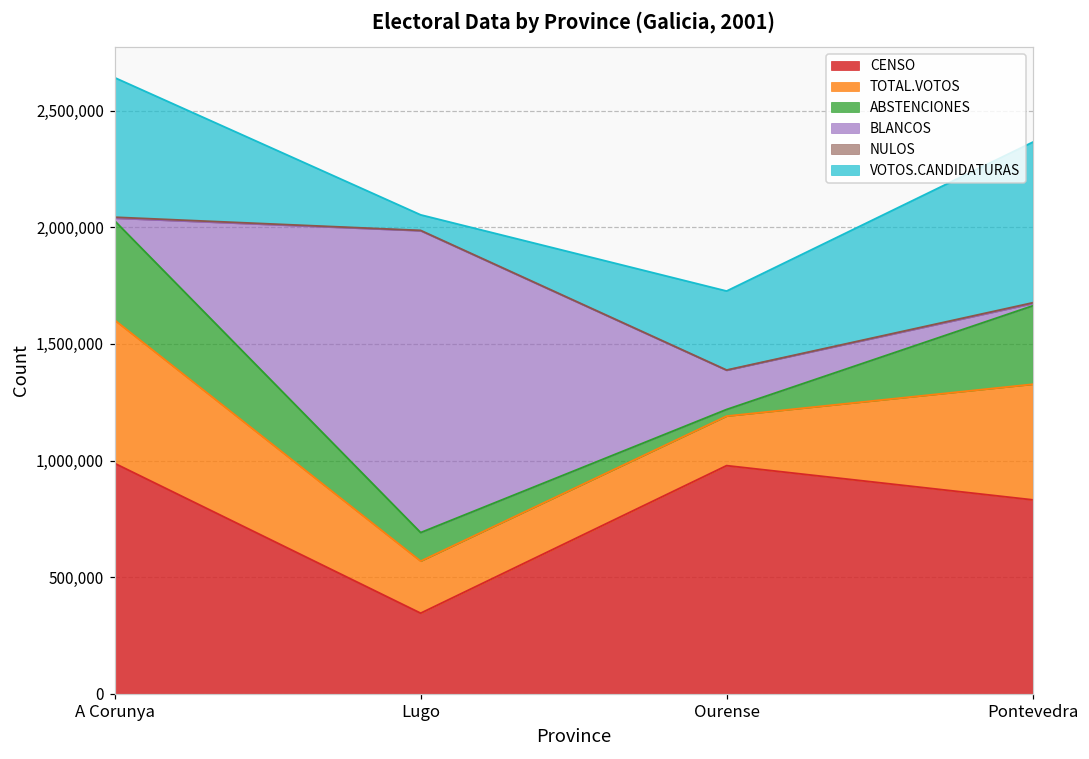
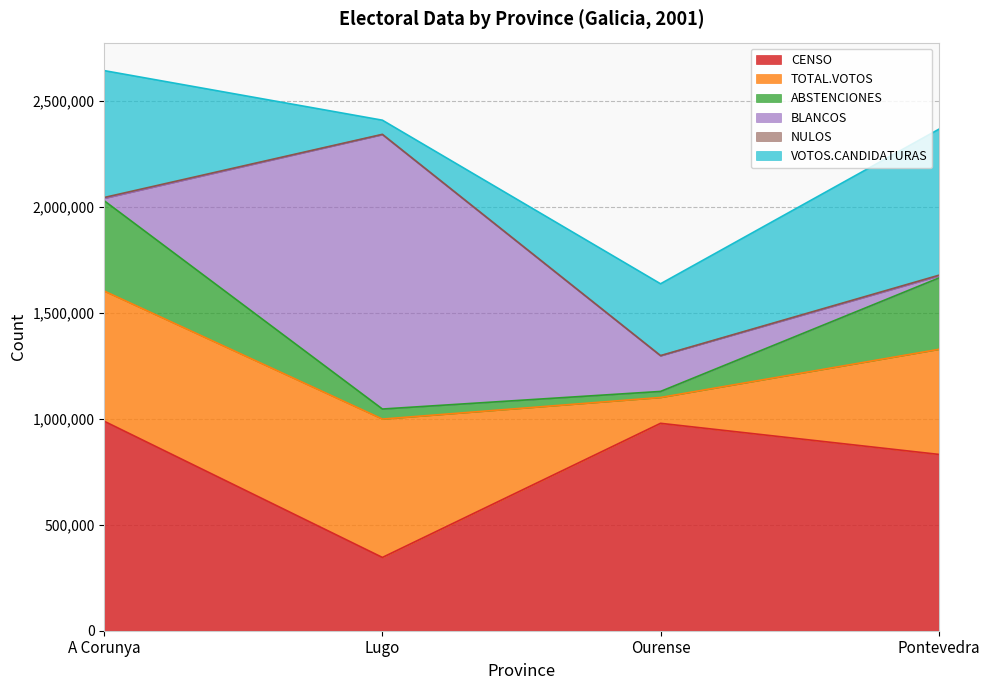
TOTAL.VOTOS, Lugo: 220,000 -> 650,000
ABSTENCIONES, Lugo: 120,000 -> 50,000
TOTAL.VOTOS, Ourense: 210,000 -> 120,000
